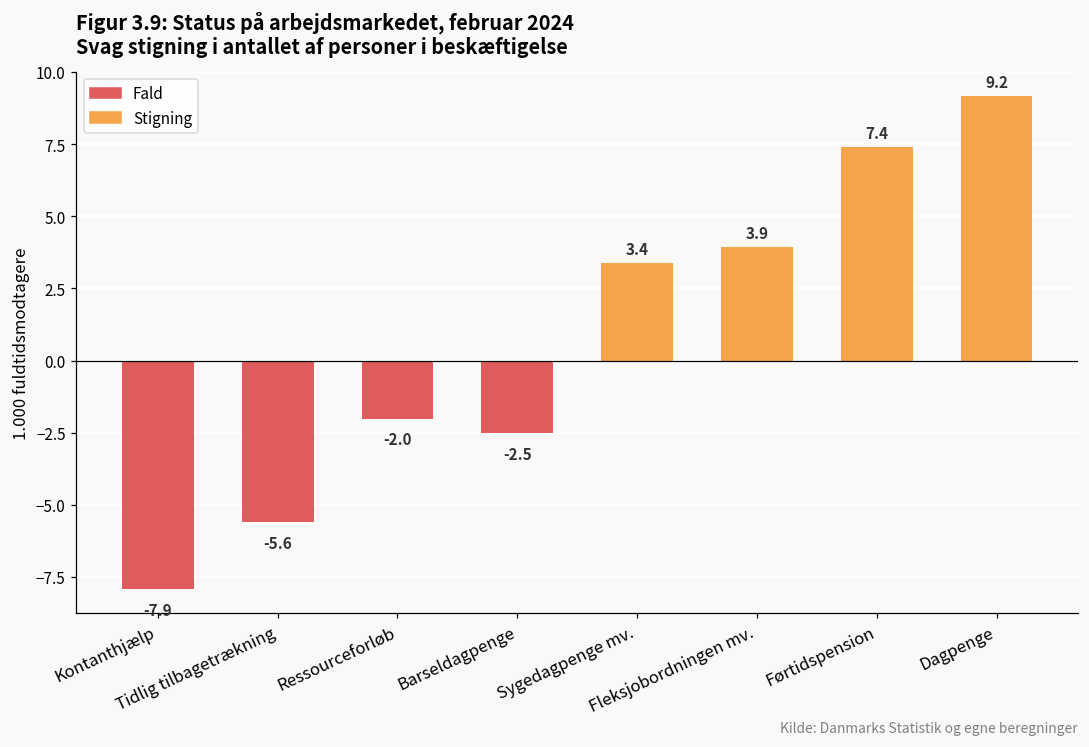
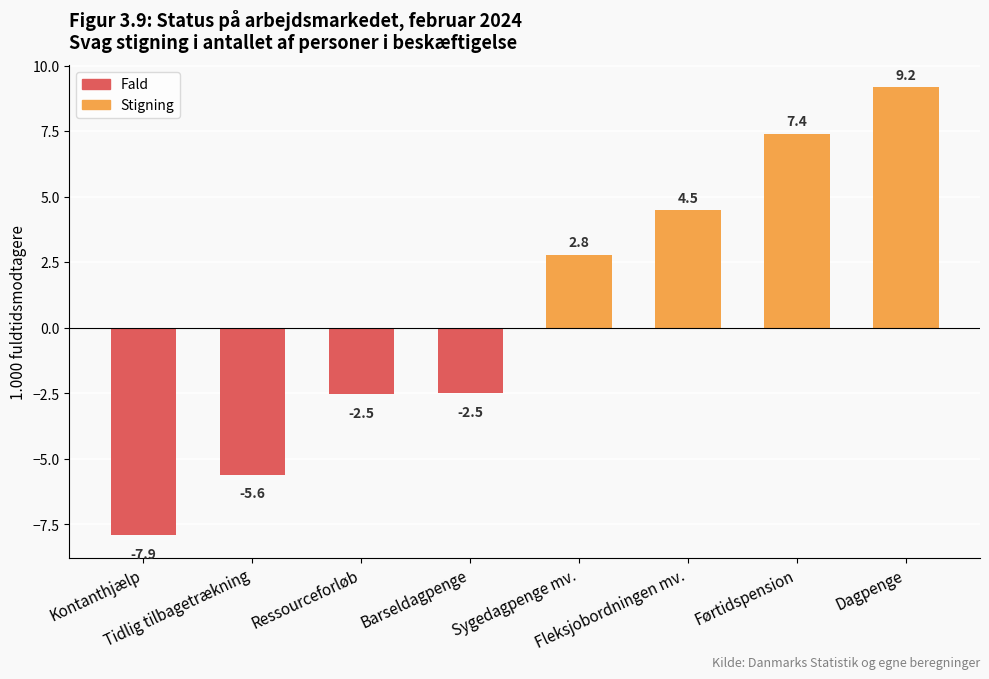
Ressourceforløb: -2.0 -> -2.5
Sygedagpenge mv.: 3.4 -> 2.8
Fleksjobordningen mv.: 3.9 -> 4.5
